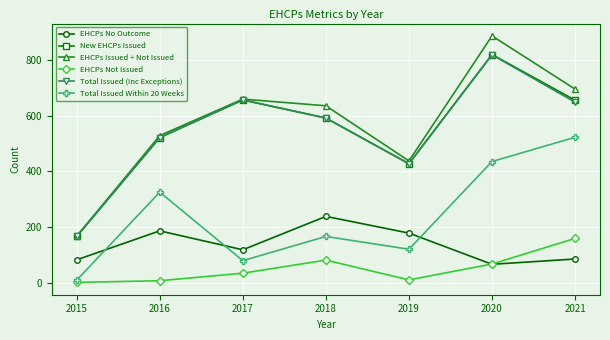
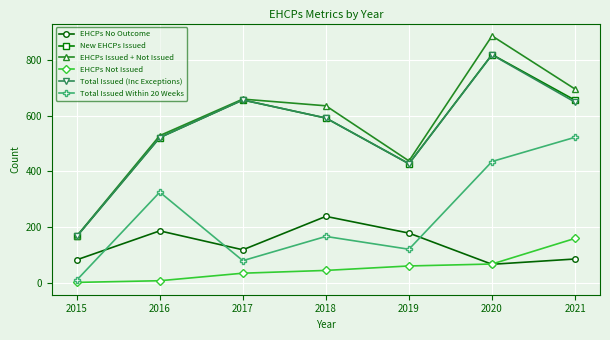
EHCPs Not Issued, 2018: 80 -> 40
EHCPs Not Issued, 2019: 10 -> 60
